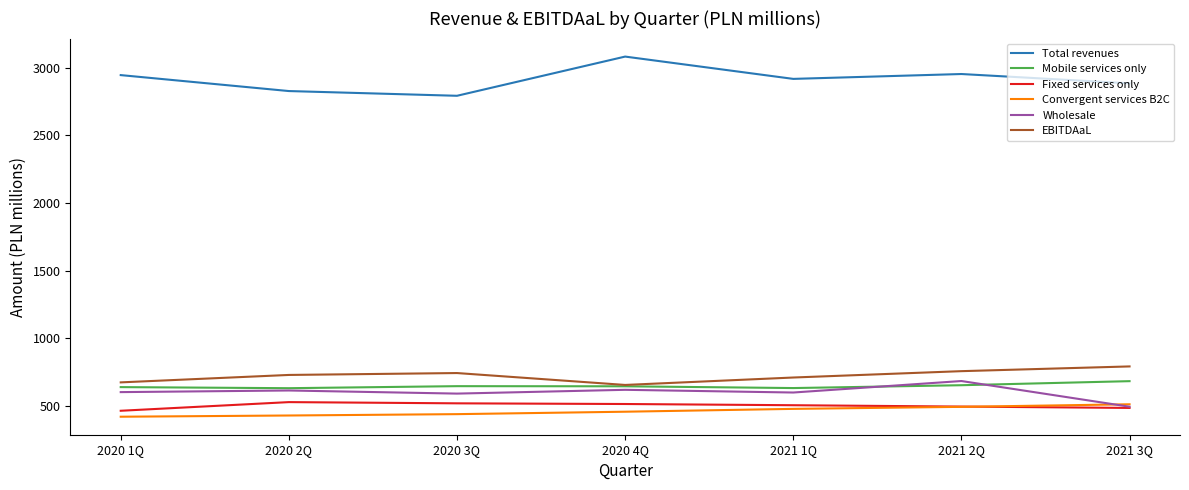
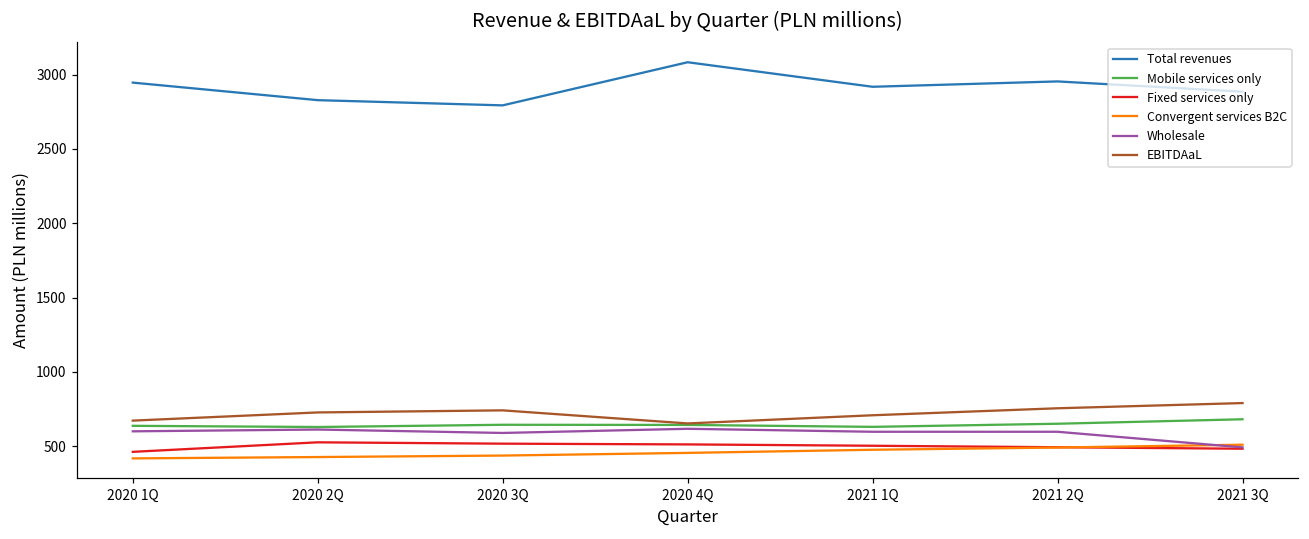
Wholesale, 2021 2Q: 680 -> 600
